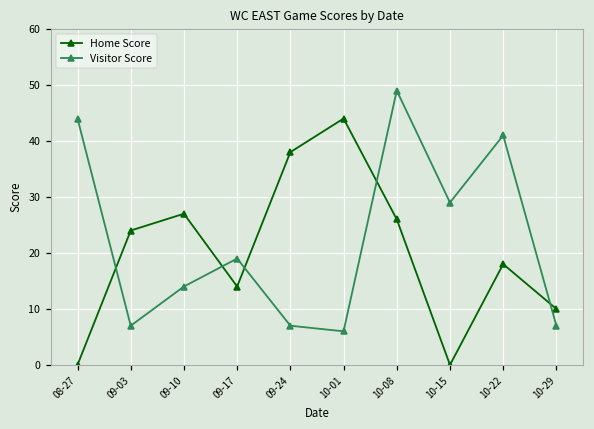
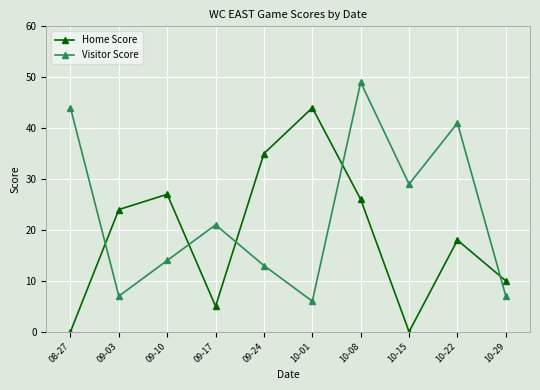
Home Score, 09-17: 14 -> 5
Visitor Score, 09-17: 19 -> 21
Home Score, 09-24: 38 -> 35
Visitor Score, 09-24: 7 -> 13
